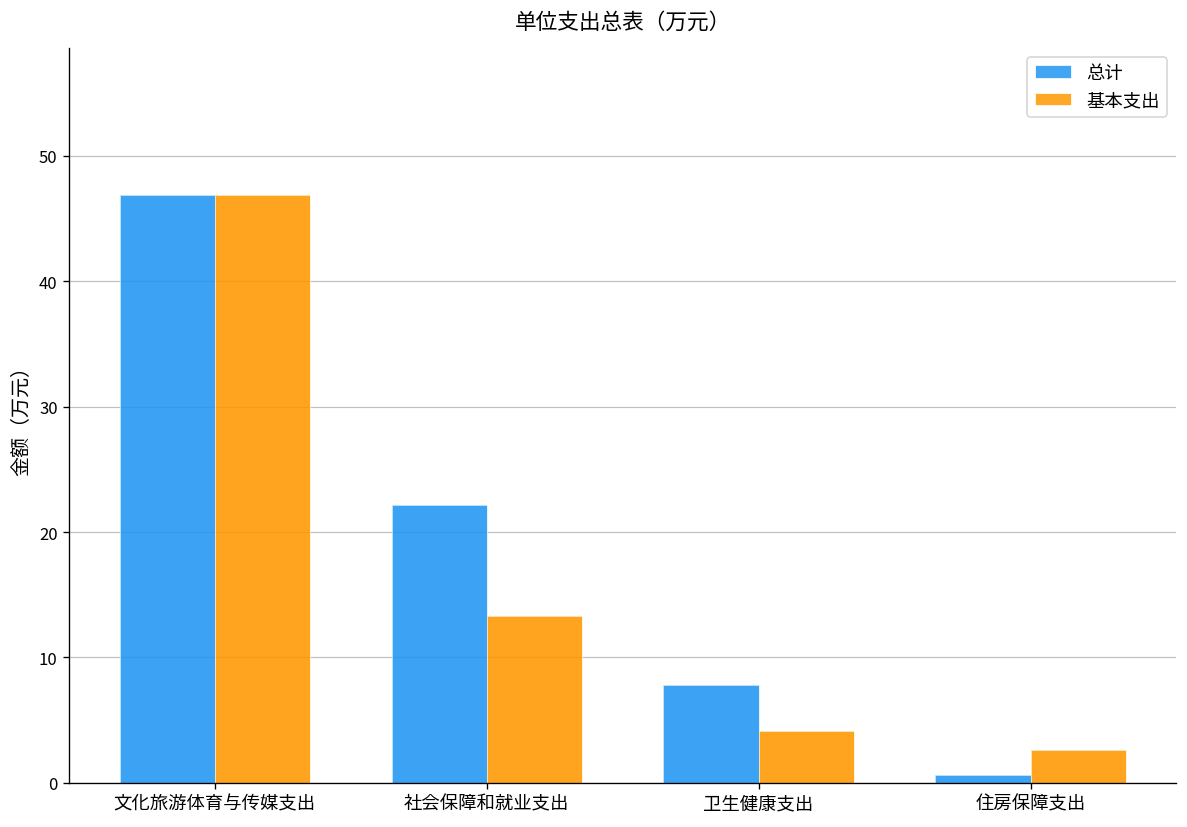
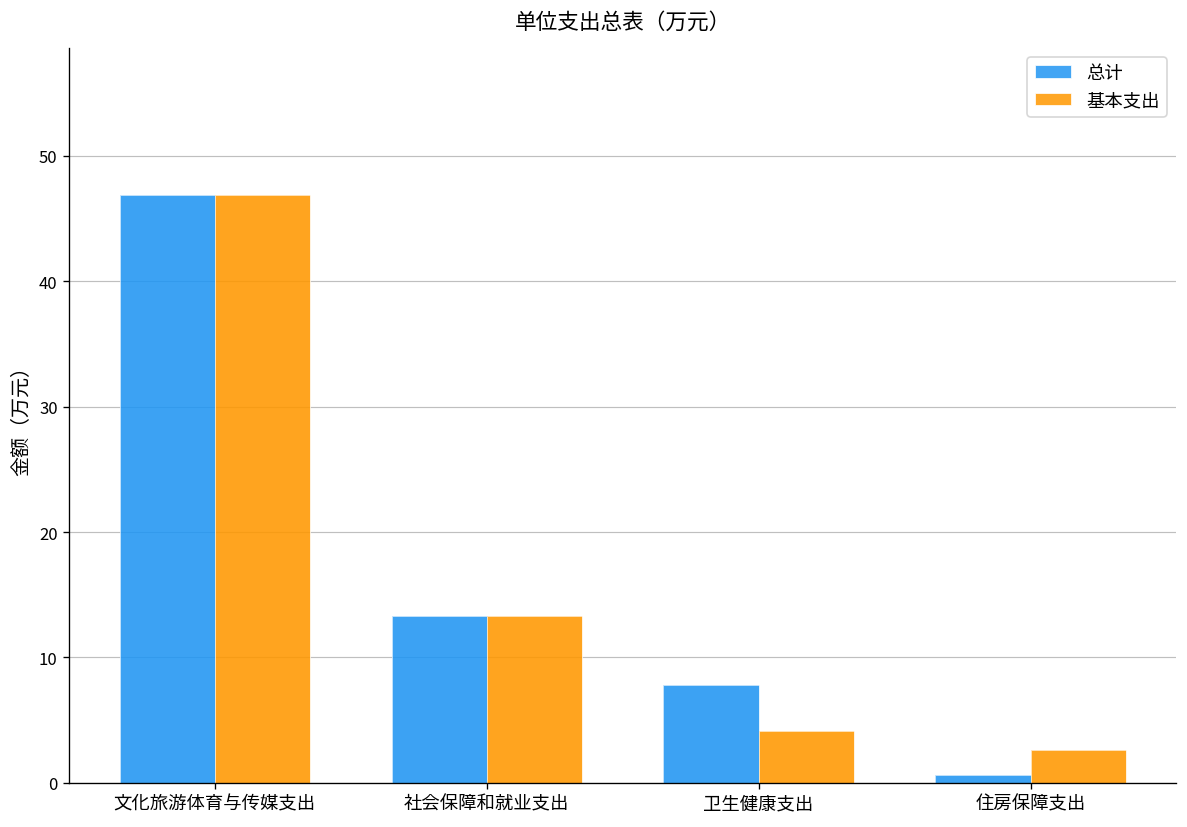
总计, 社会保障和就业支出: 22.2 -> 13.3
